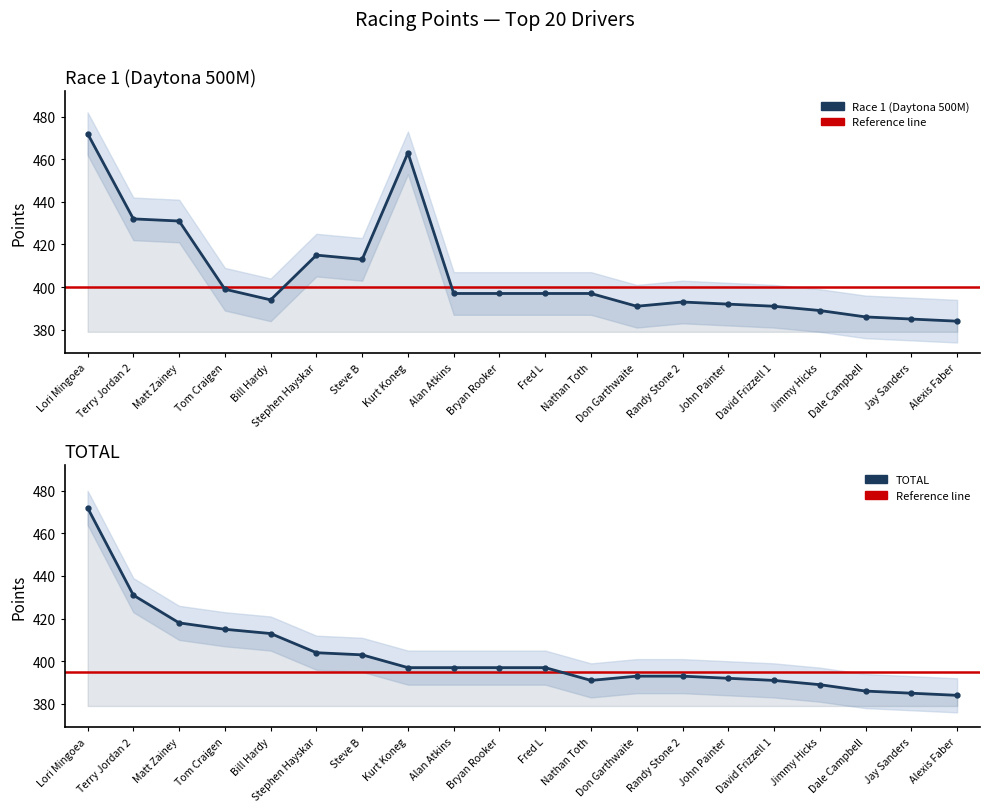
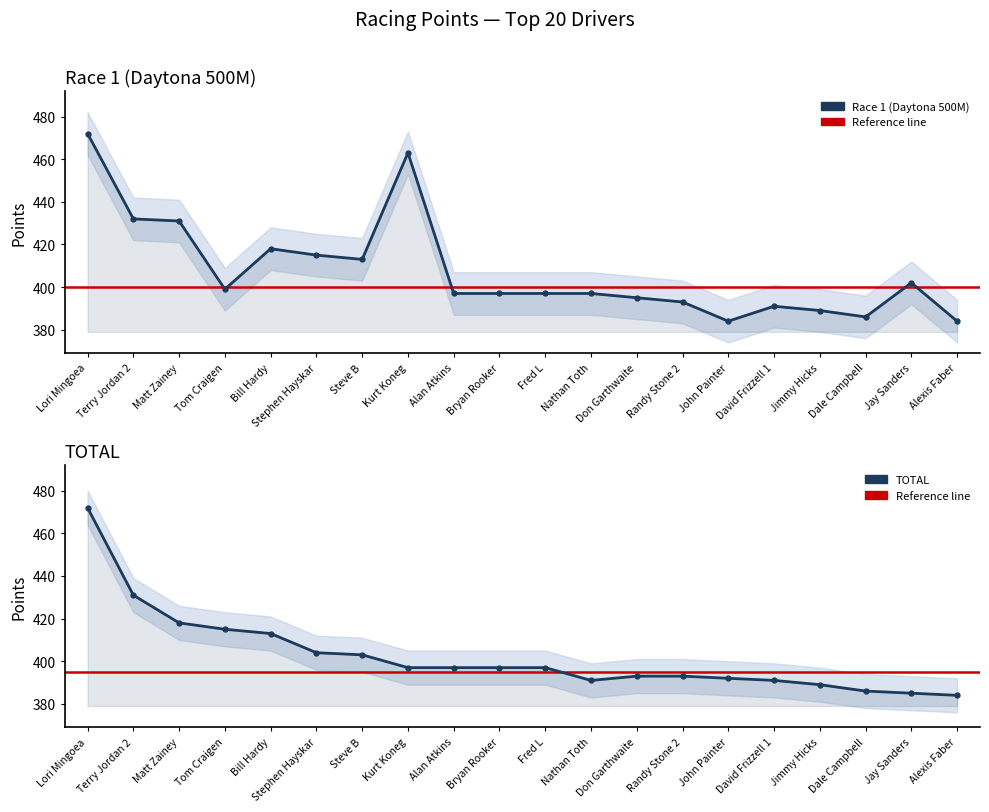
Race 1 (Daytona 500M), Race 1 (Daytona 500M), Bill Hardy: 394 -> 418
Race 1 (Daytona 500M), Race 1 (Daytona 500M), Don Garthwaite: 391 -> 395
Race 1 (Daytona 500M), Race 1 (Daytona 500M), John Painter: 392 -> 384
Race 1 (Daytona 500M), Race 1 (Daytona 500M), Jay Sanders: 385 -> 402
